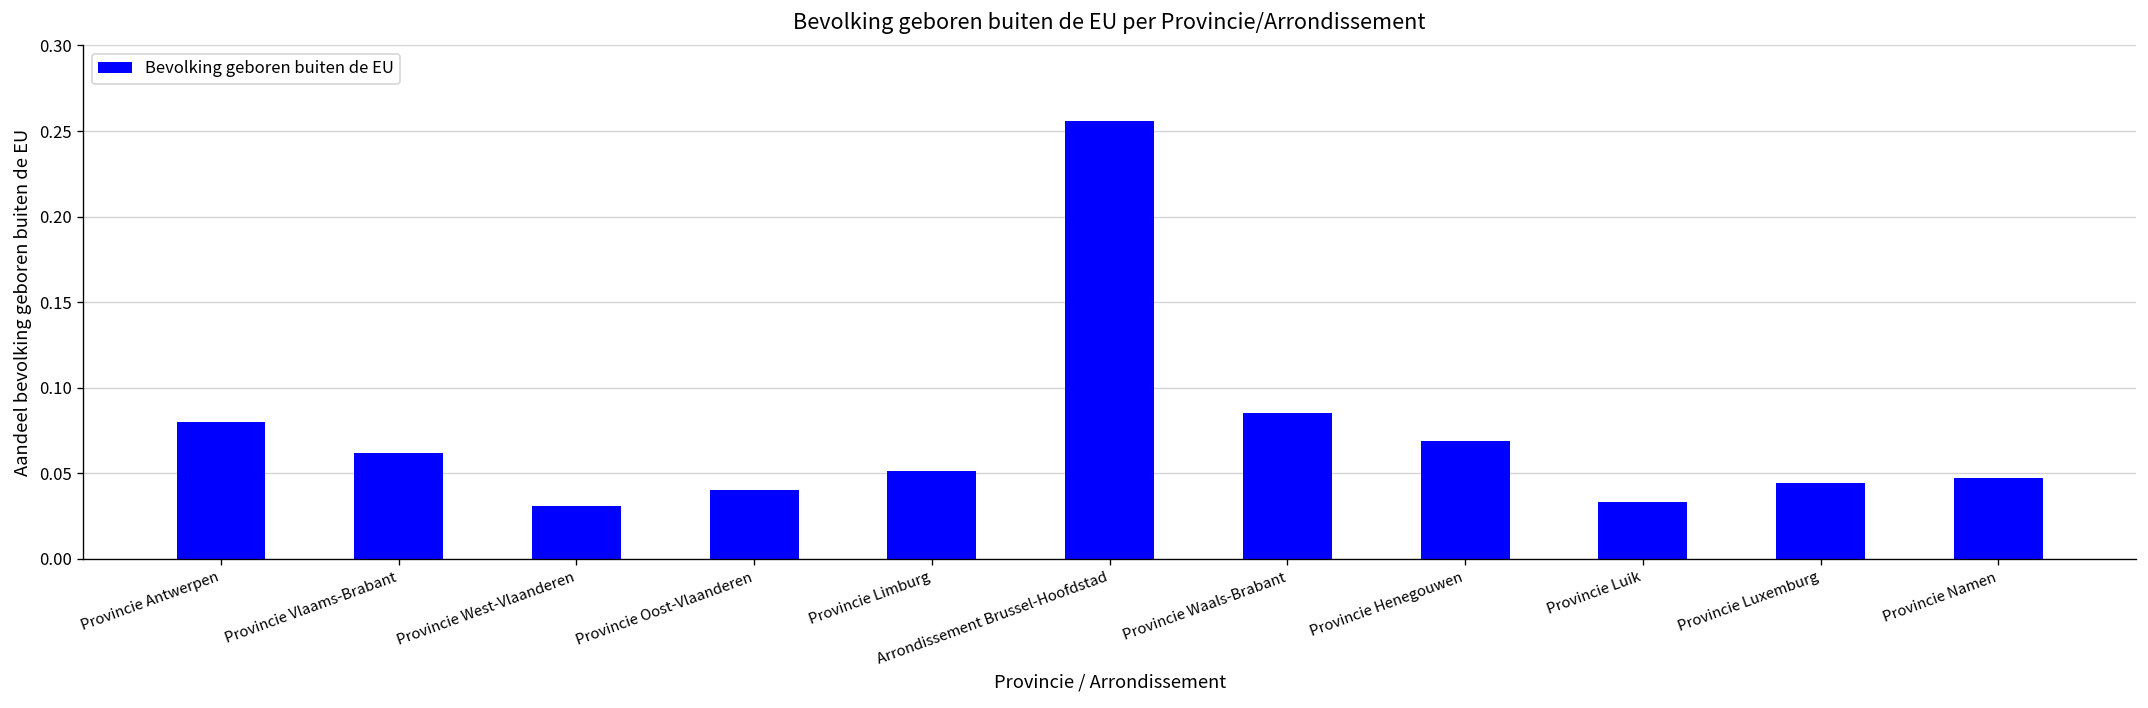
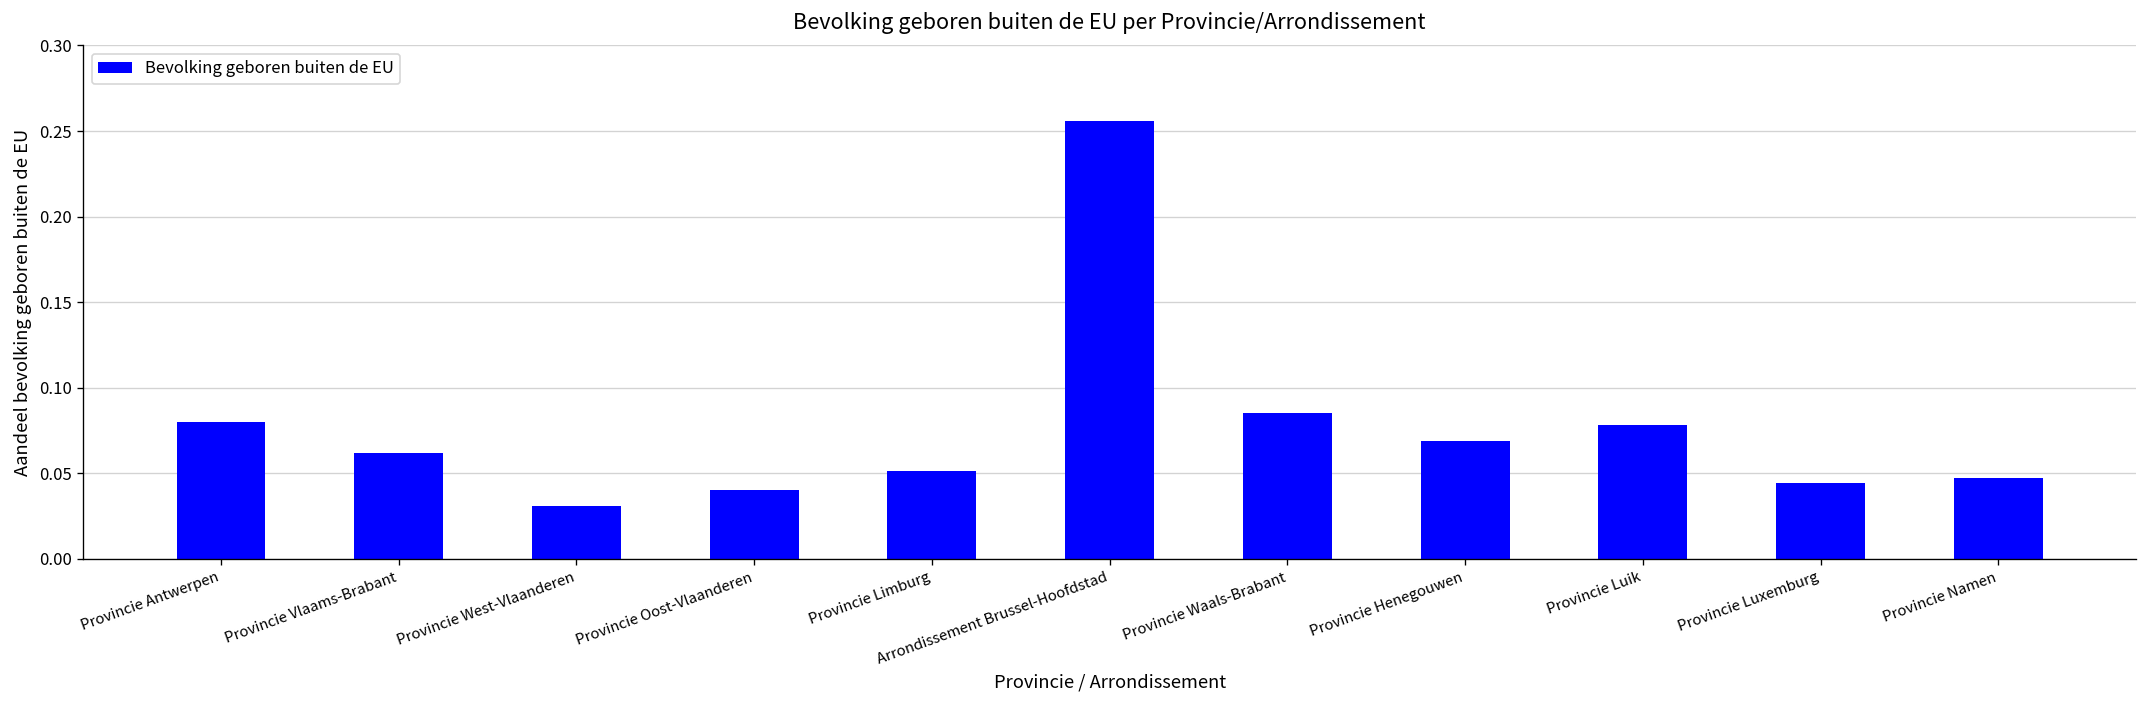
Provincie Luik: 0.033 -> 0.078
